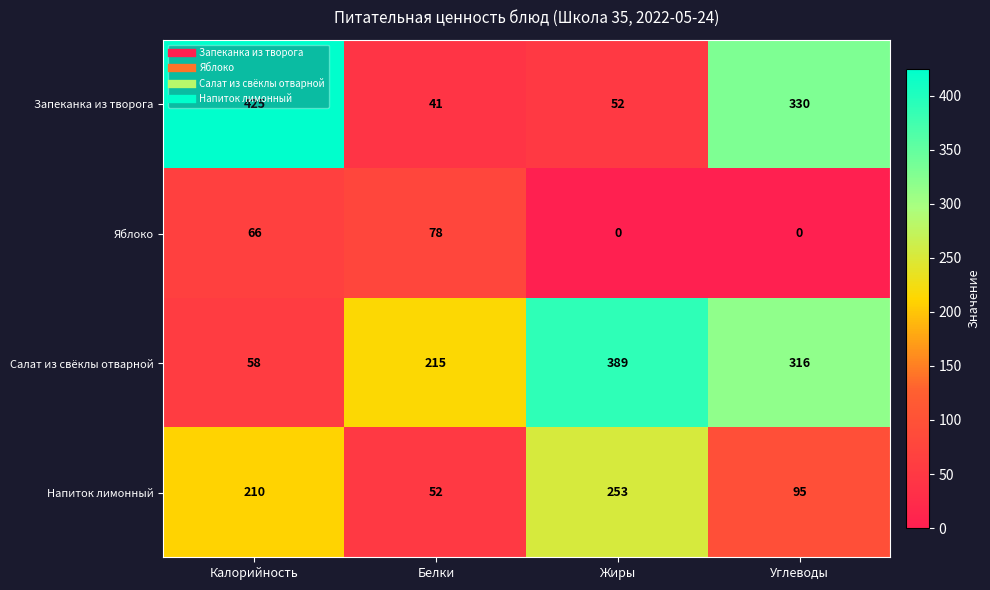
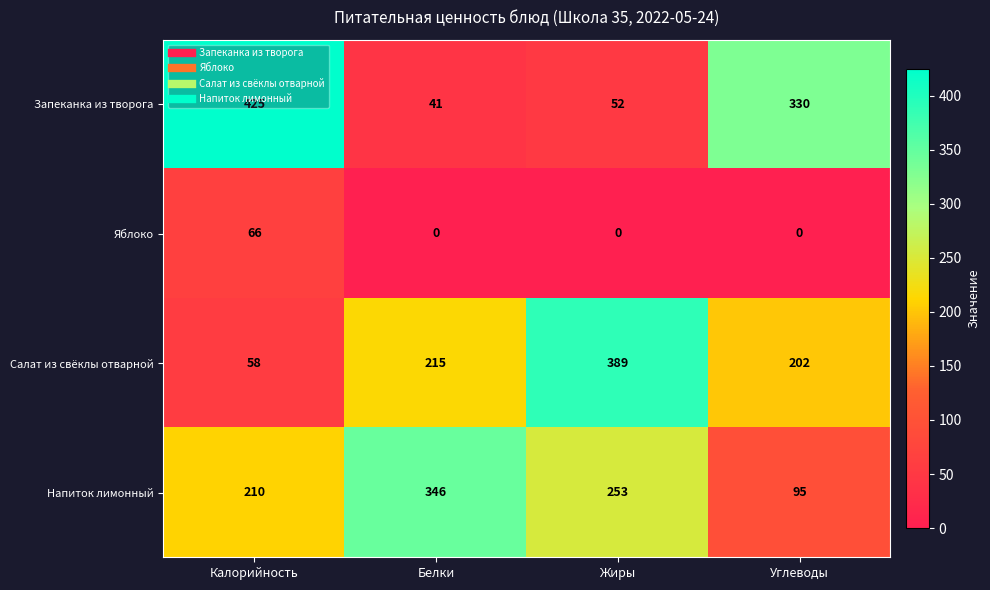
Яблоко, Белки: 78 -> 0
Салат из свёклы отварной, Углеводы: 316 -> 202
Напиток лимонный, Белки: 52 -> 346
